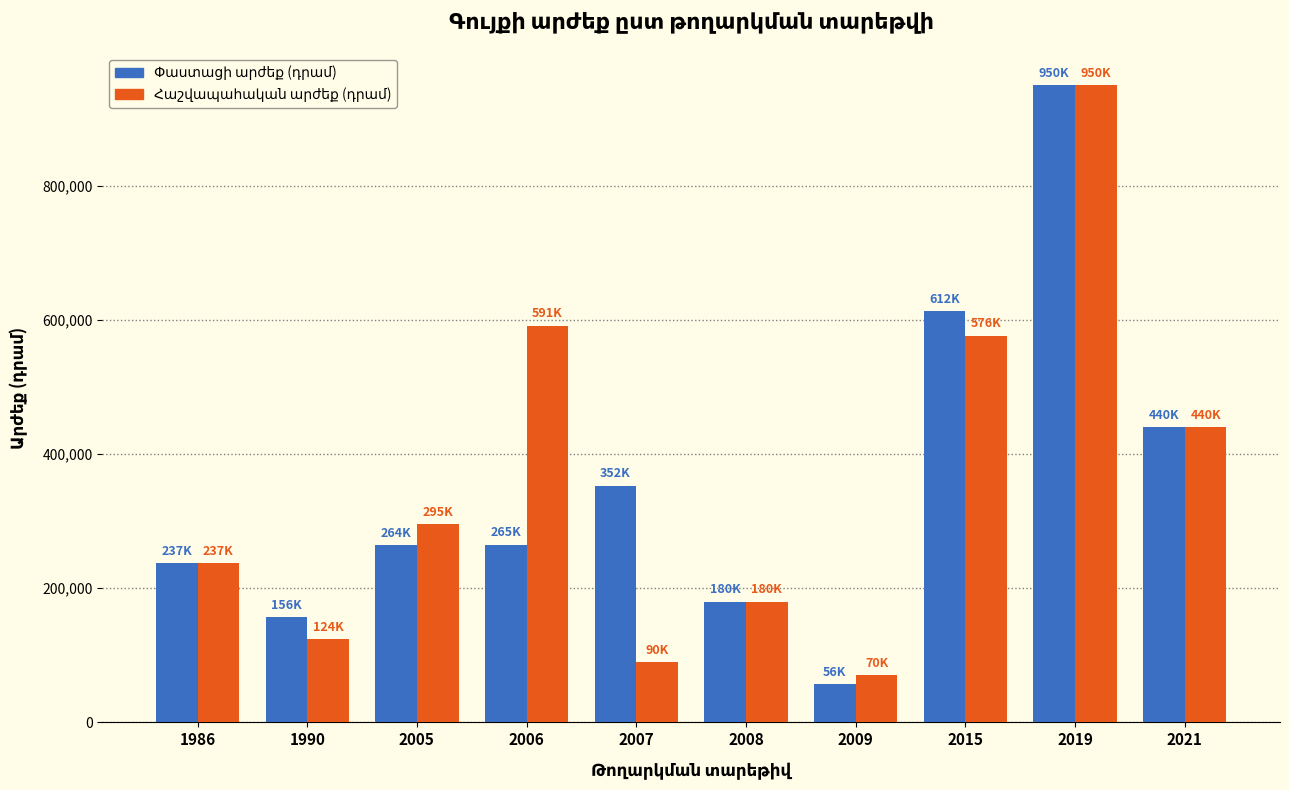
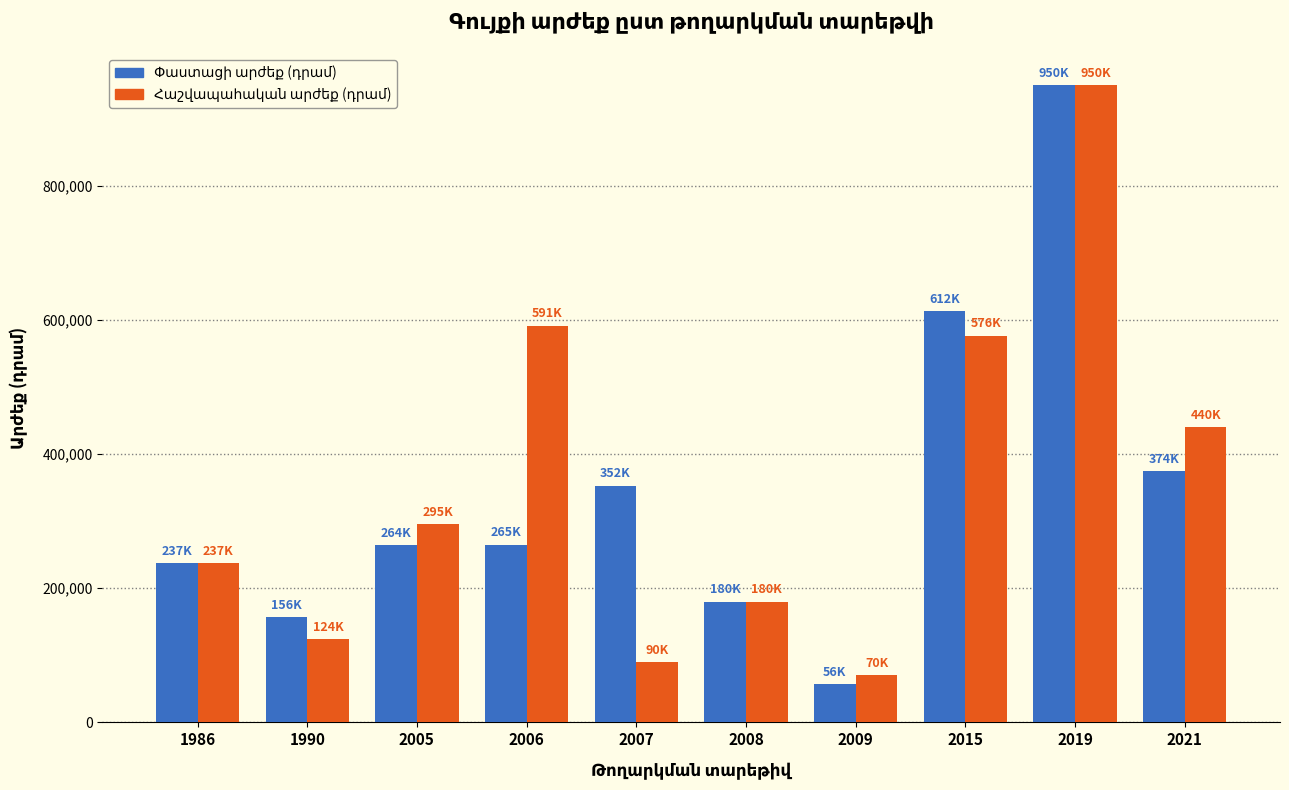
Փաստացի արժեք (դրամ), 2021: 440K -> 374K
